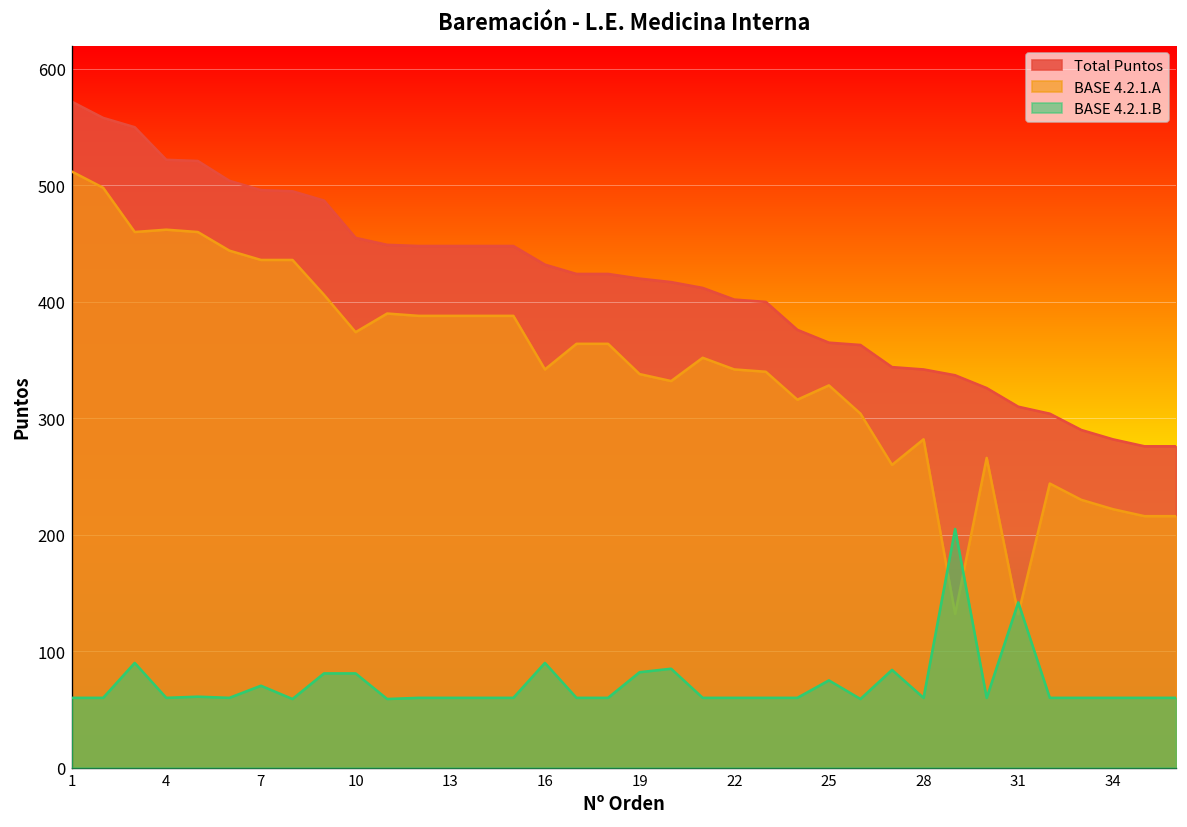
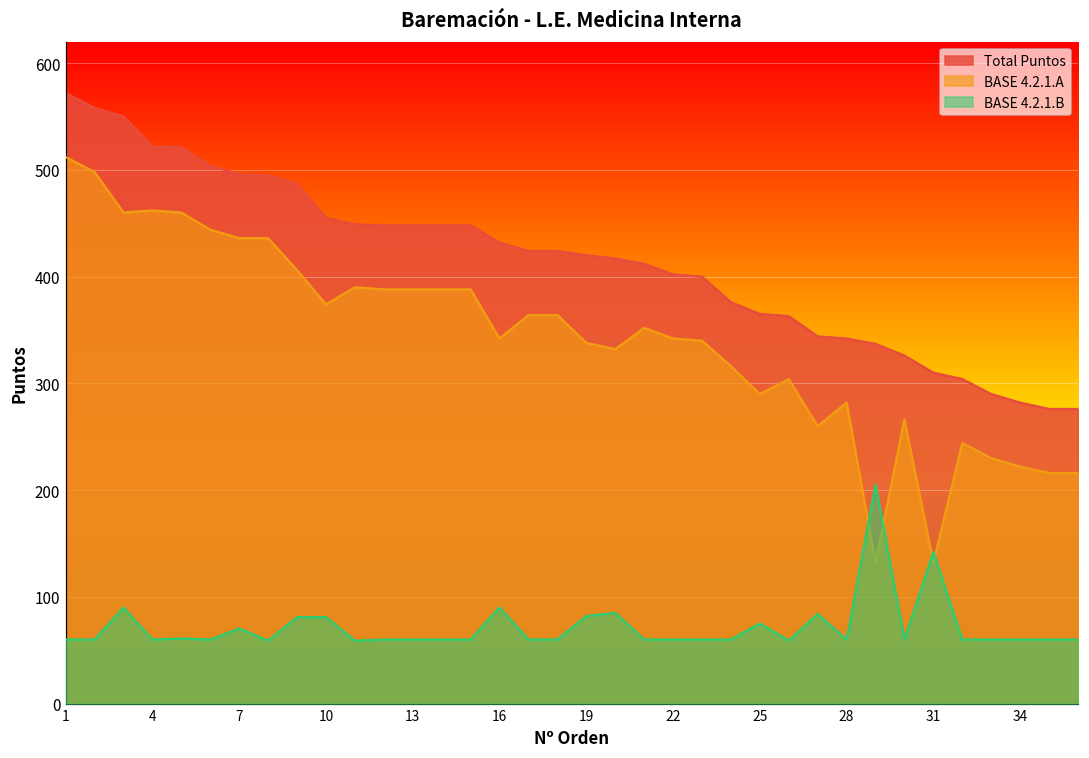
BASE 4.2.1.A, 25: 330 -> 290
